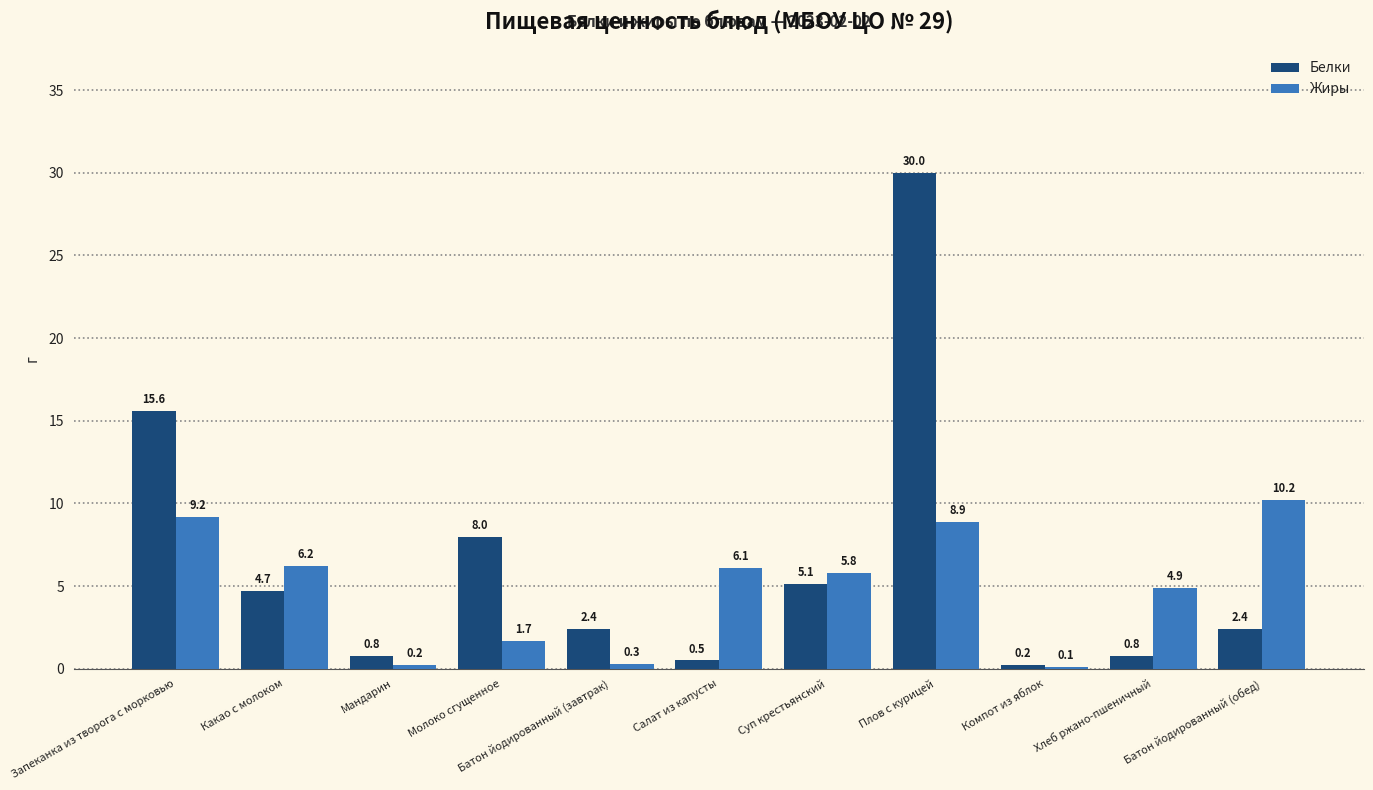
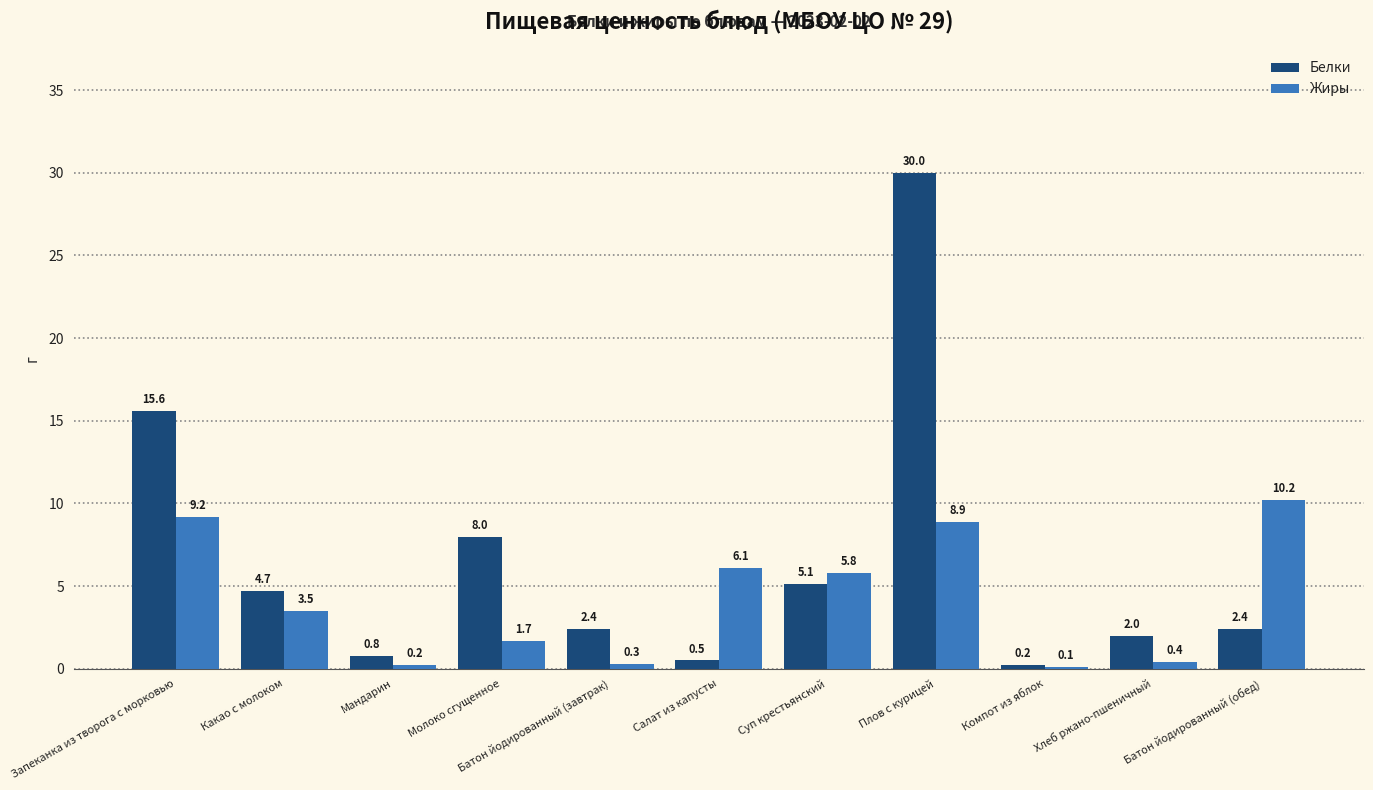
Жиры, Какао с молоком: 6.2 -> 3.5
Белки, Хлеб ржано-пшеничный: 0.8 -> 2.0
Жиры, Хлеб ржано-пшеничный: 4.9 -> 0.4
